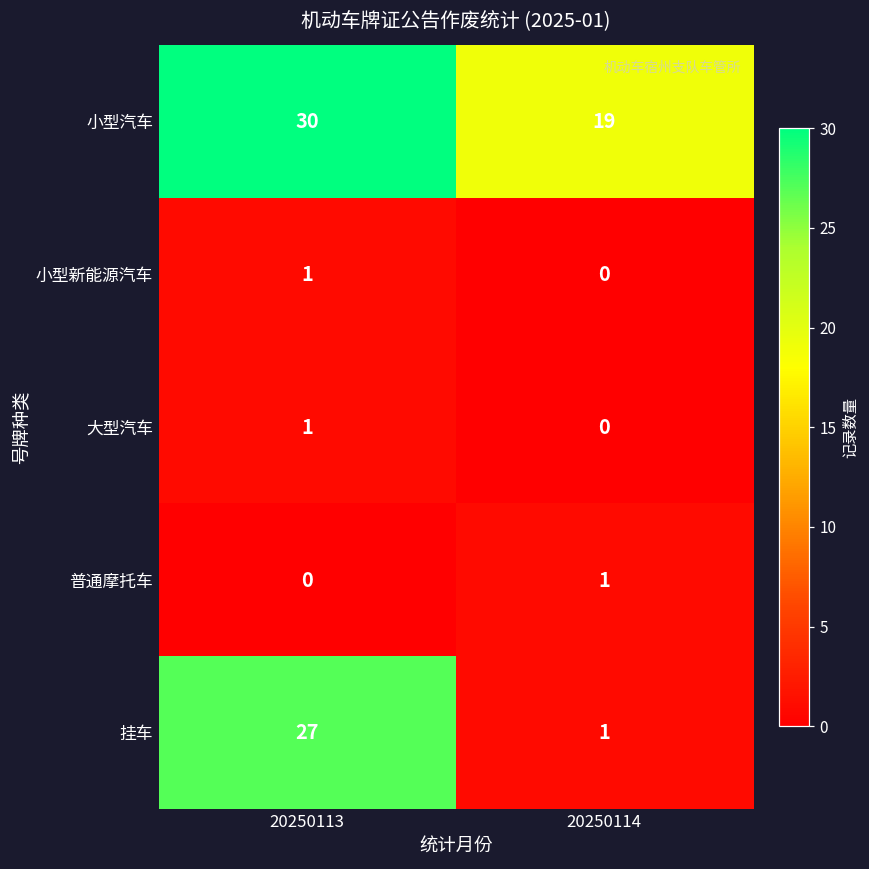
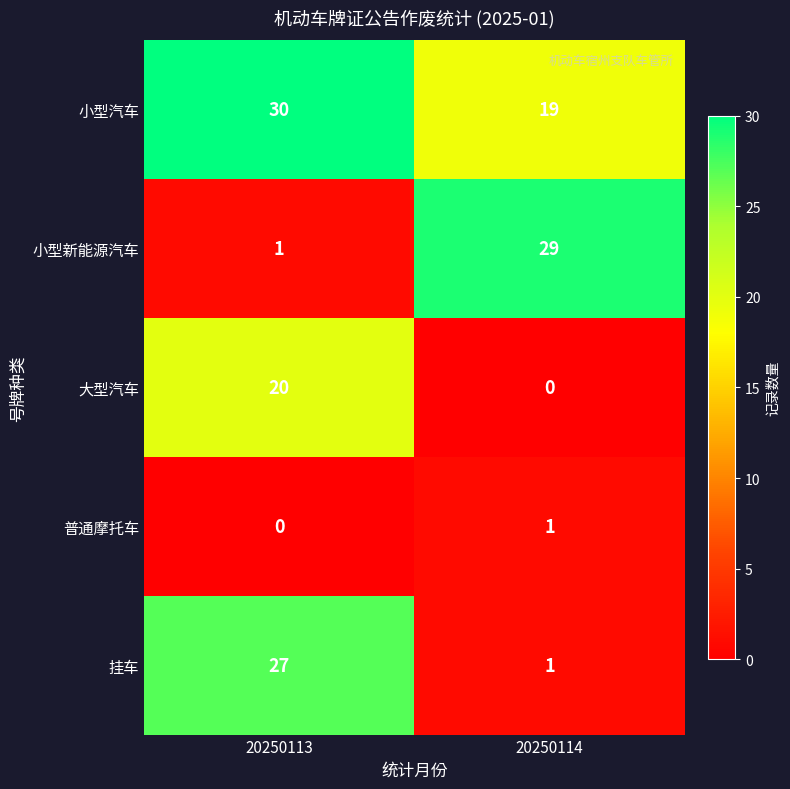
小型新能源汽车, 20250114: 0 -> 29
大型汽车, 20250113: 1 -> 20
